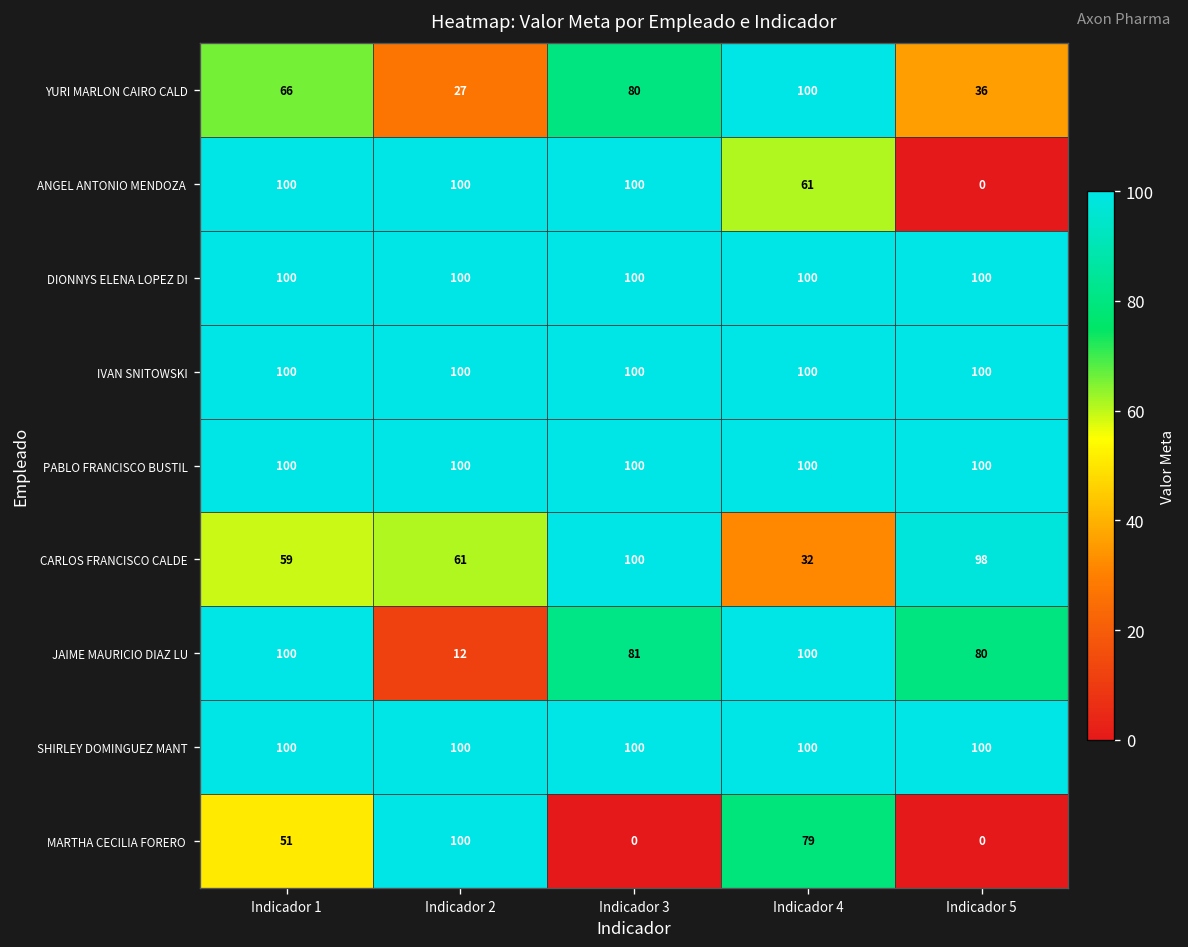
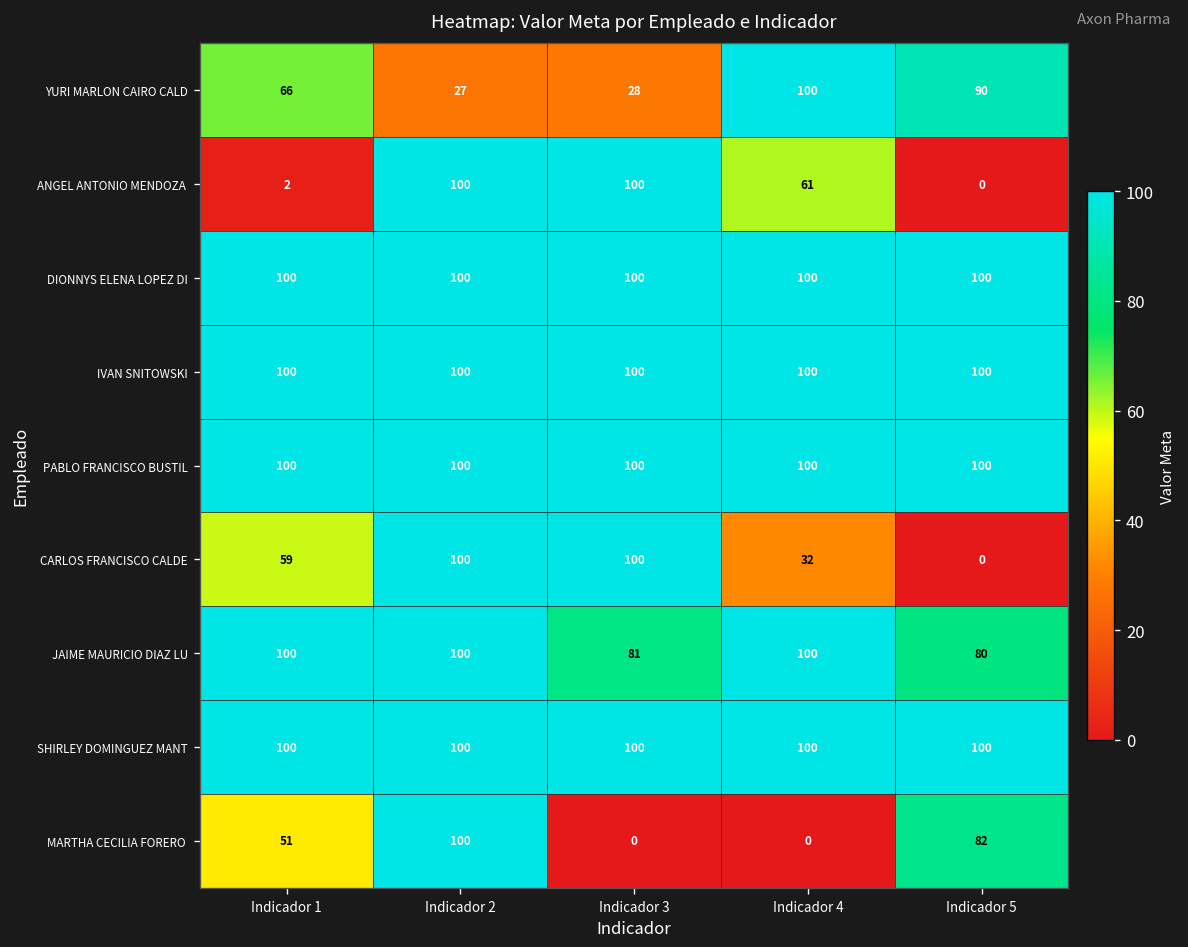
YURI MARLON CAIRO CALD, Indicador 3: 80 -> 28
YURI MARLON CAIRO CALD, Indicador 5: 36 -> 90
ANGEL ANTONIO MENDOZA, Indicador 1: 100 -> 2
CARLOS FRANCISCO CALDE, Indicador 2: 61 -> 100
CARLOS FRANCISCO CALDE, Indicador 5: 98 -> 0
JAIME MAURICIO DIAZ LU, Indicador 2: 12 -> 100
MARTHA CECILIA FORERO, Indicador 4: 79 -> 0
MARTHA CECILIA FORERO, Indicador 5: 0 -> 82
